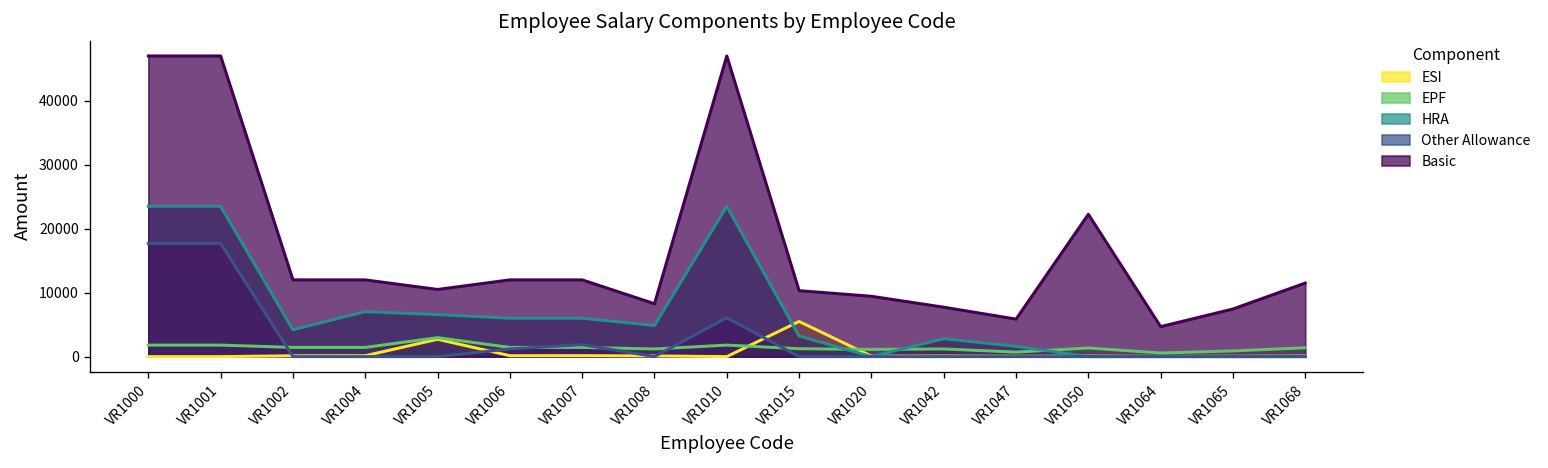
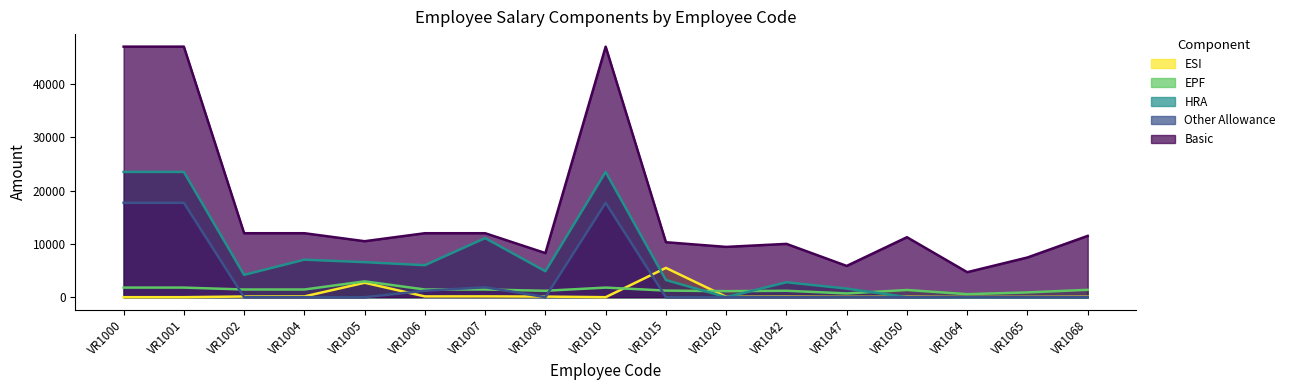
HRA, VR1007: 6000 -> 11000
Other Allowance, VR1010: 6000 -> 18000
Basic, VR1042: 8000 -> 10000
Basic, VR1050: 22000 -> 11000
